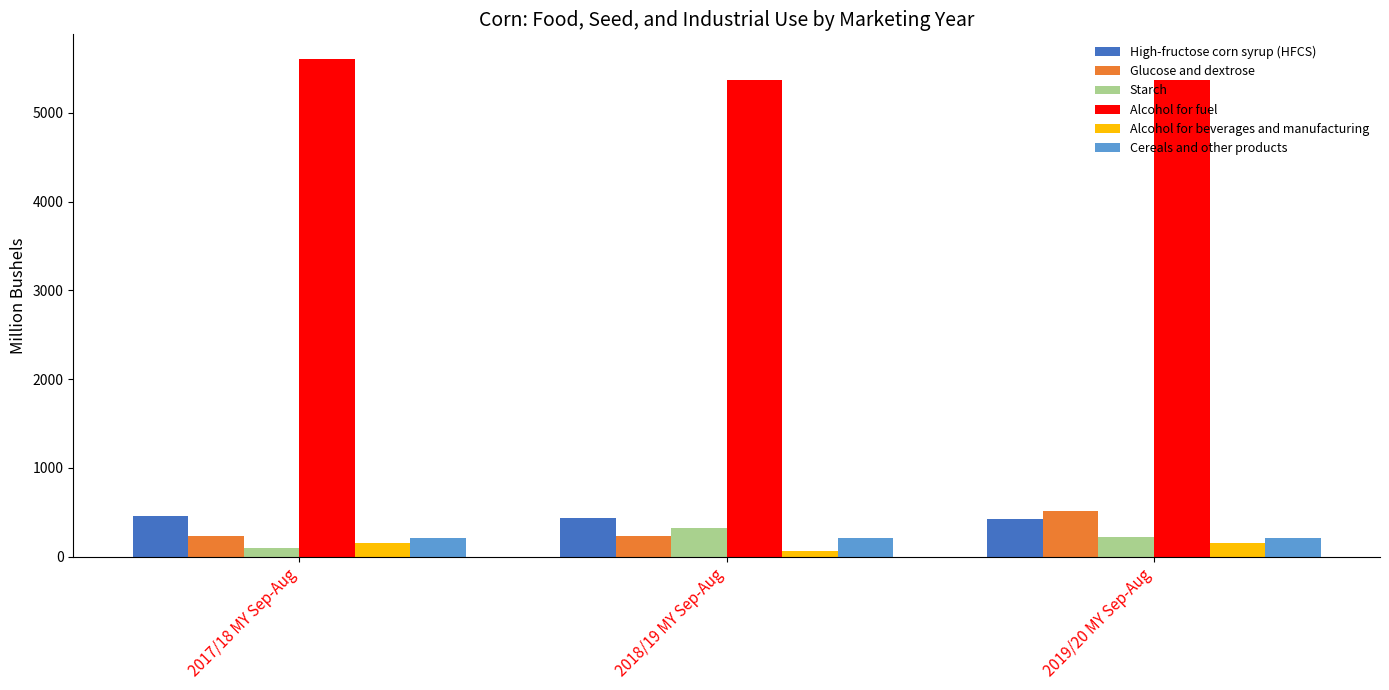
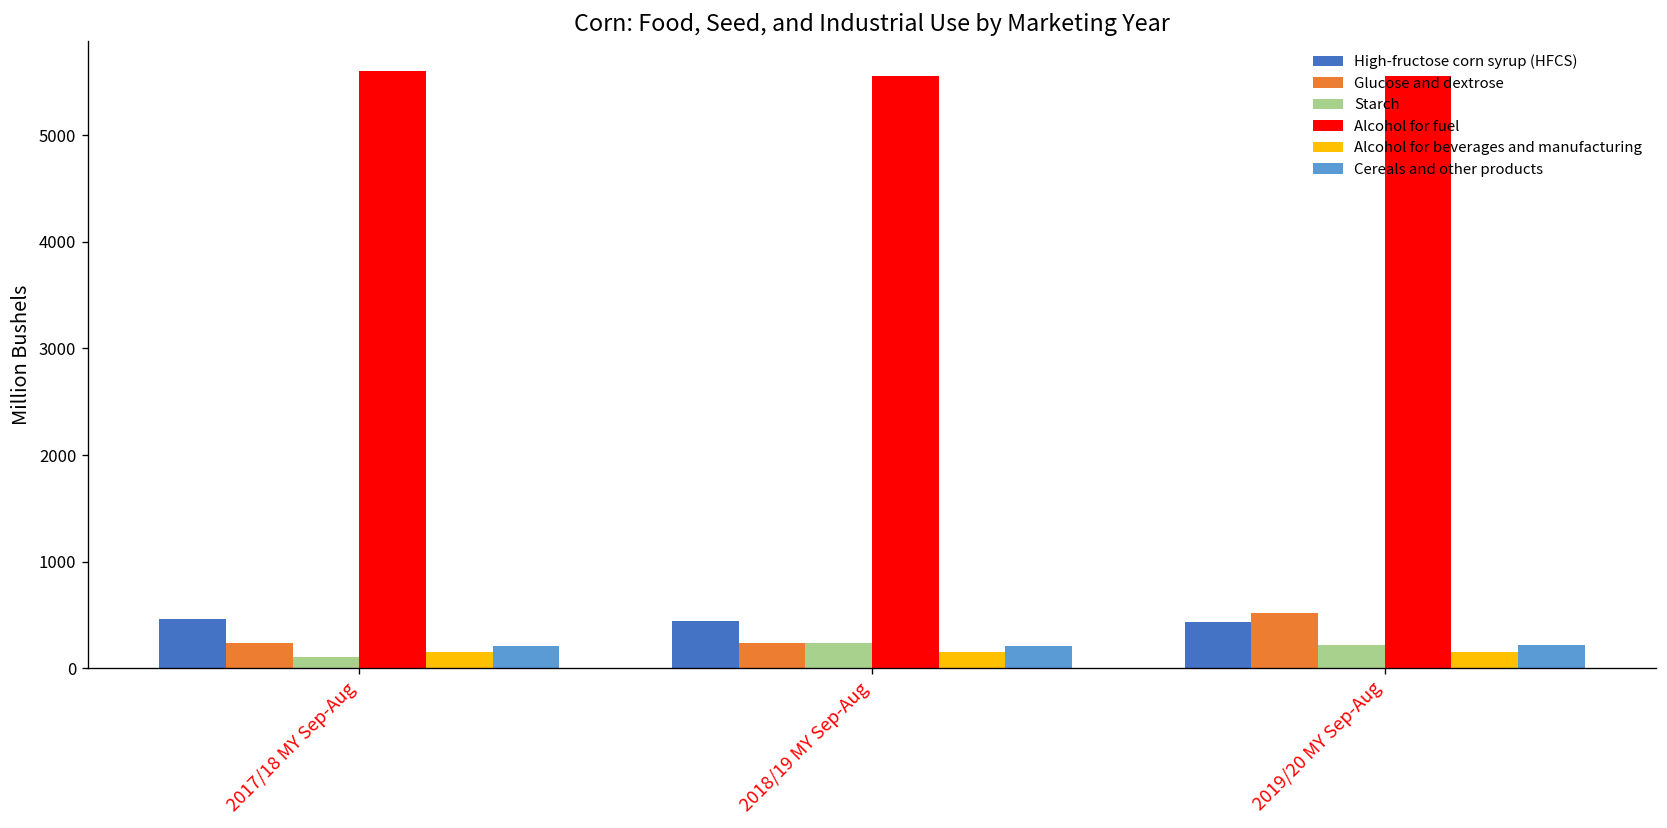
Starch, 2018/19 MY Sep-Aug: 300 -> 200
Alcohol for fuel, 2018/19 MY Sep-Aug: 5400 -> 5600
Alcohol for beverages and manufacturing, 2018/19 MY Sep-Aug: 100 -> 200
Alcohol for fuel, 2019/20 MY Sep-Aug: 5400 -> 5600
